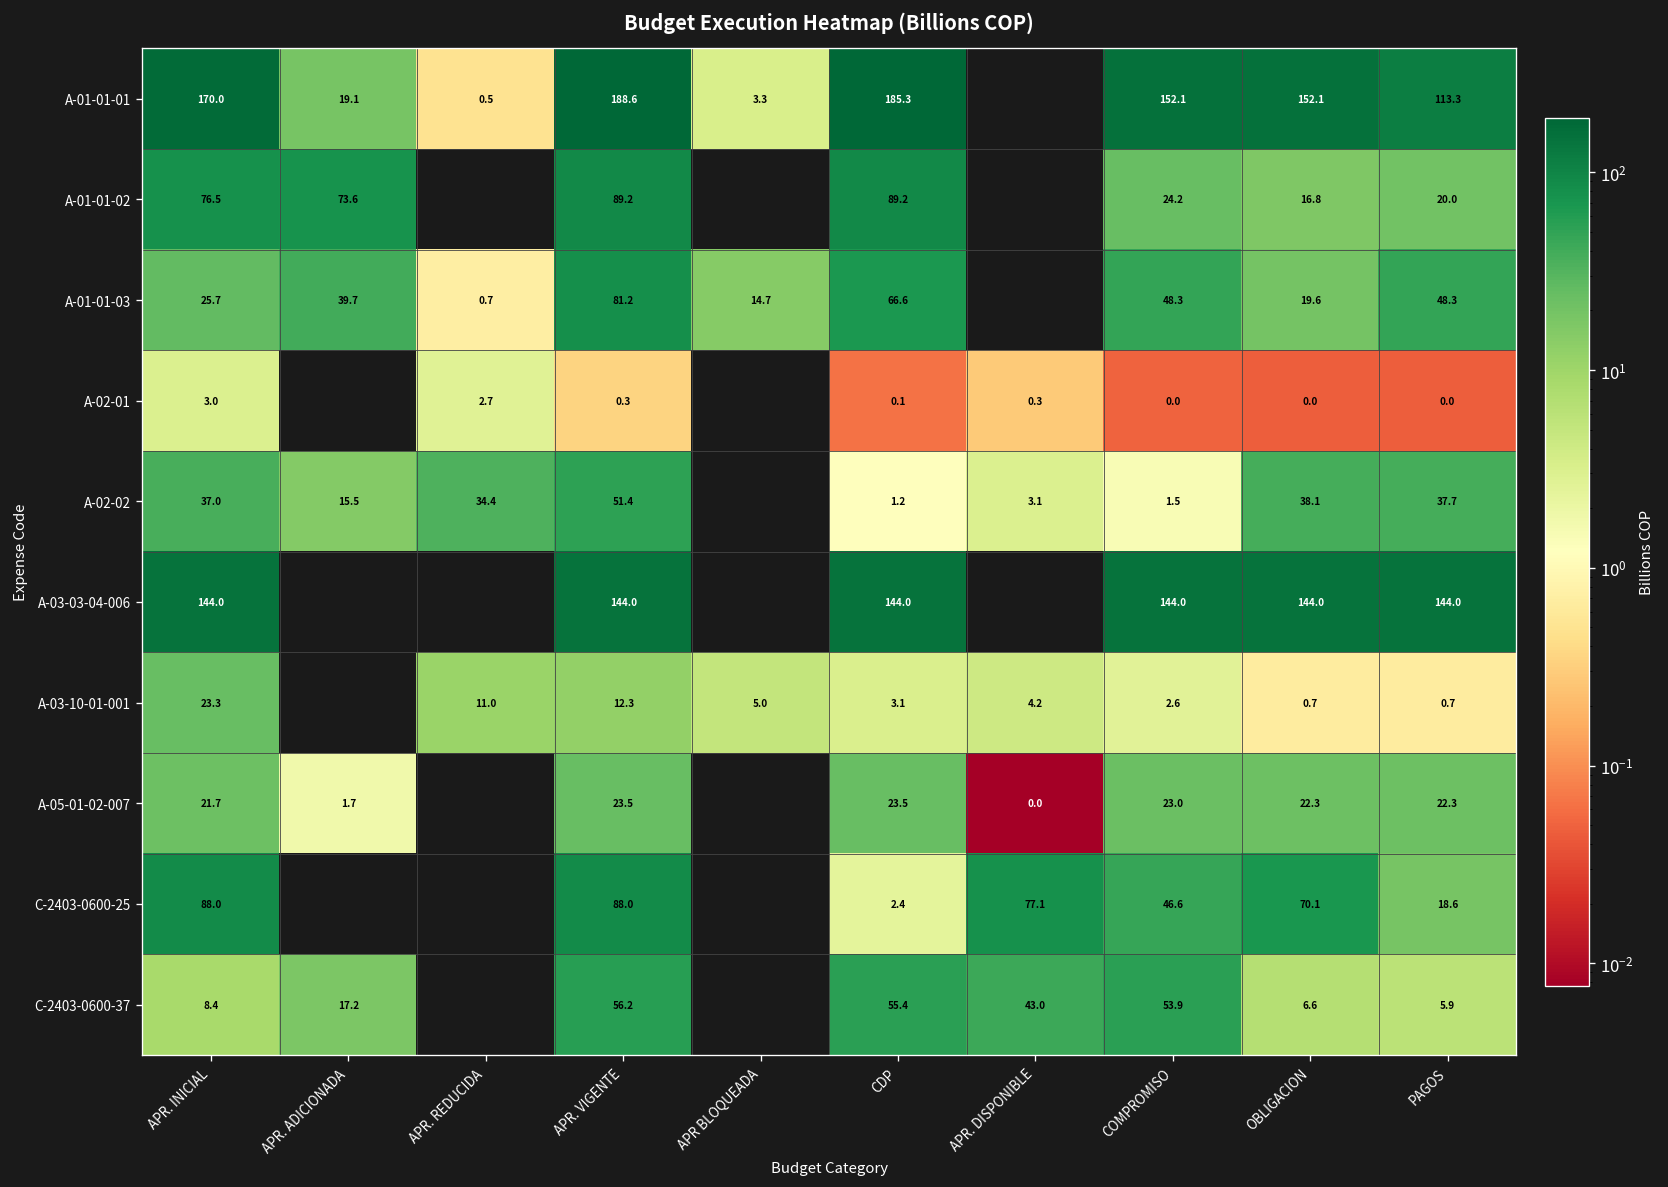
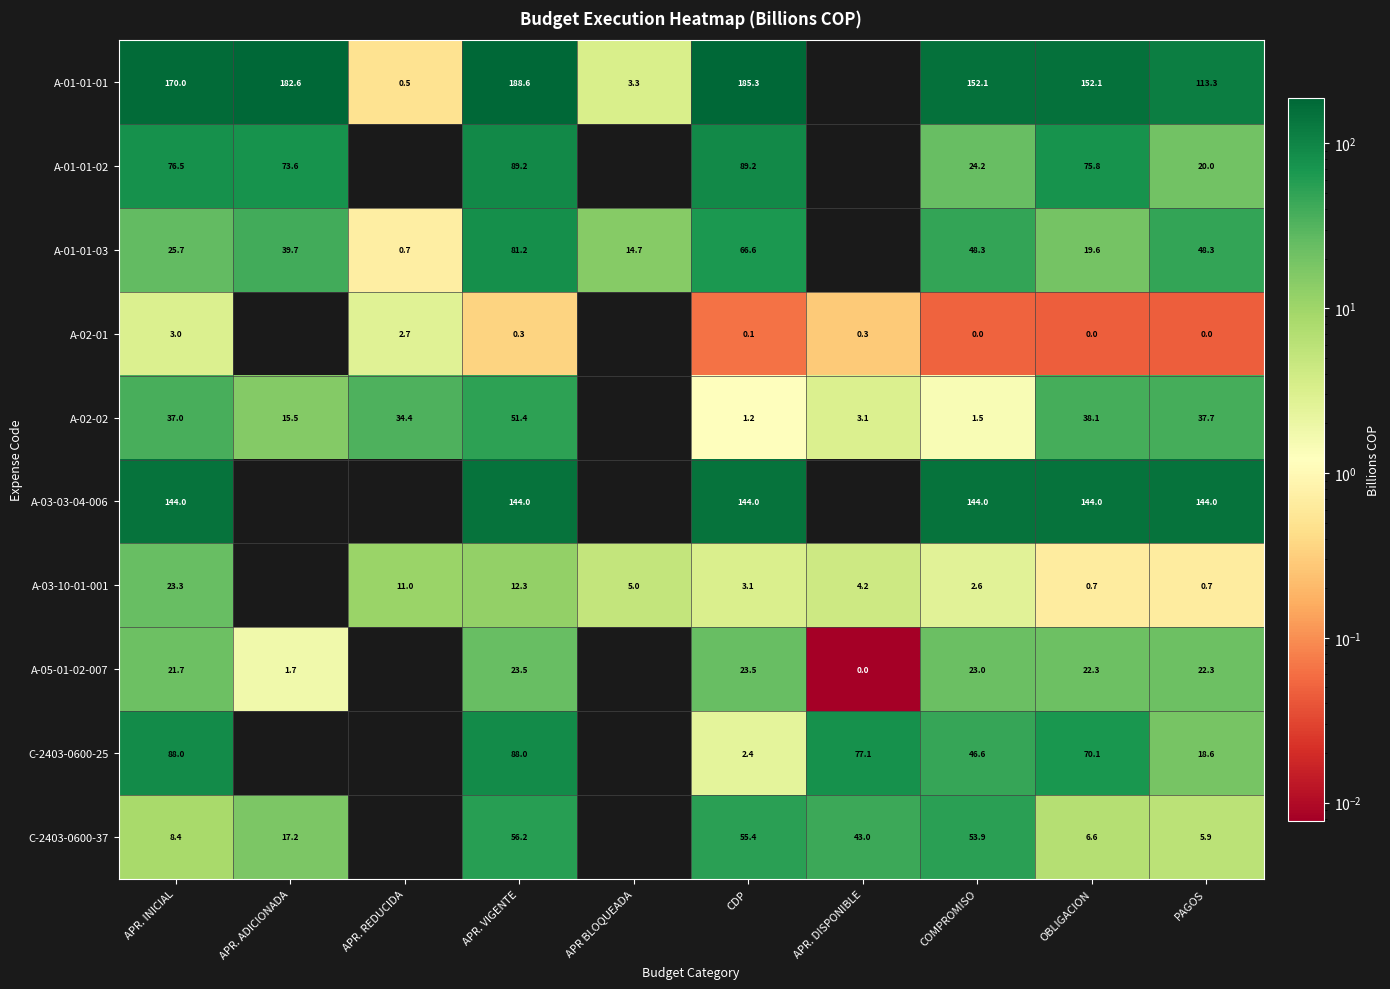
A-01-01-01, APR. ADICIONADA: 19.1 -> 182.6
A-01-01-02, OBLIGACION: 16.8 -> 75.8
